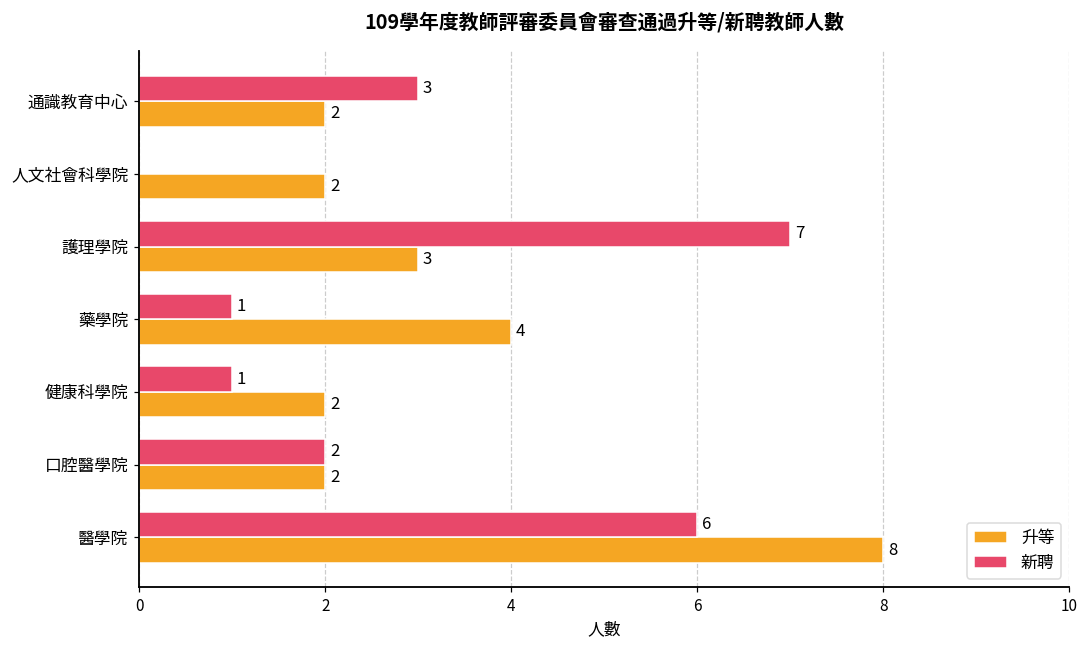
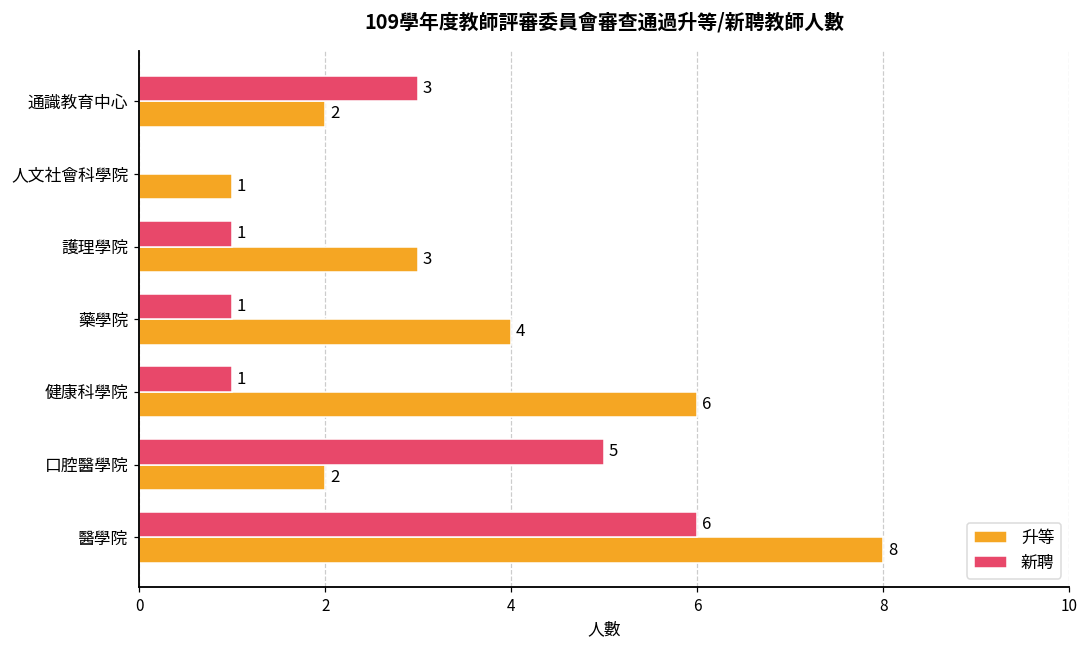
升等, 人文社會科學院: 2 -> 1
新聘, 護理學院: 7 -> 1
升等, 健康科學院: 2 -> 6
新聘, 口腔醫學院: 2 -> 5
